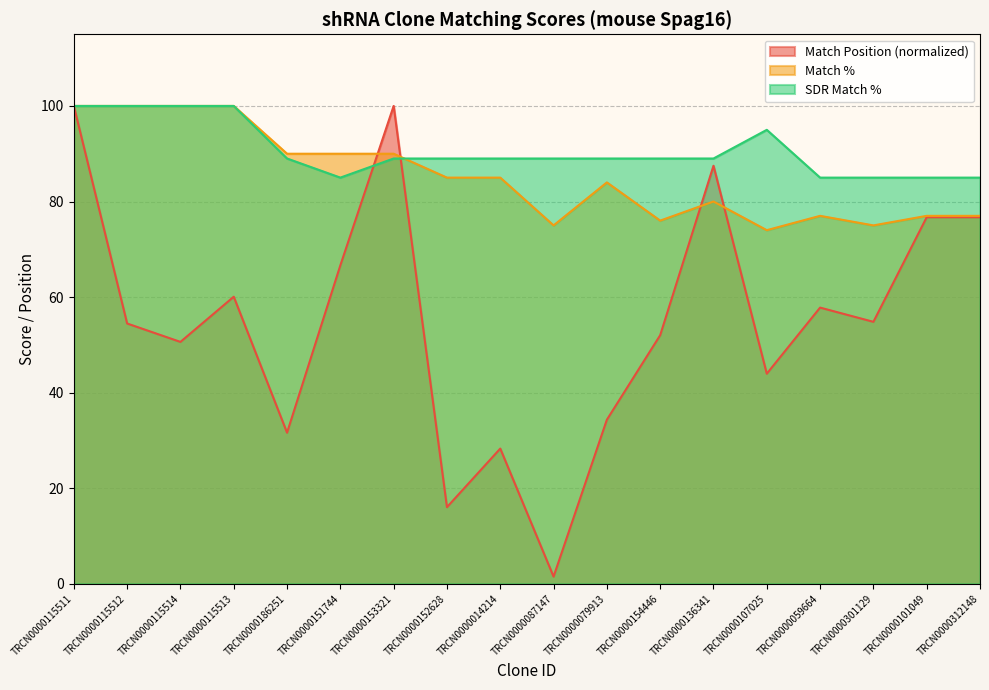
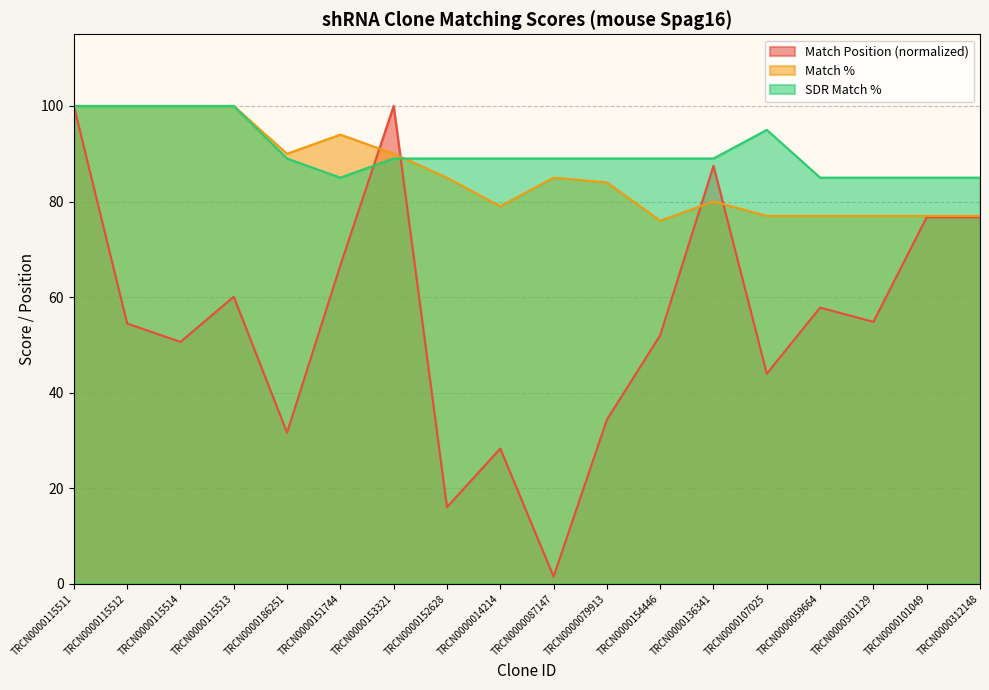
Match %, TRCN0000151744: 90 -> 94
Match %, TRCN0000014214: 85 -> 79
Match %, TRCN0000087147: 75 -> 85
Match %, TRCN0000107025: 74 -> 77
Match %, TRCN0000301129: 75 -> 77
